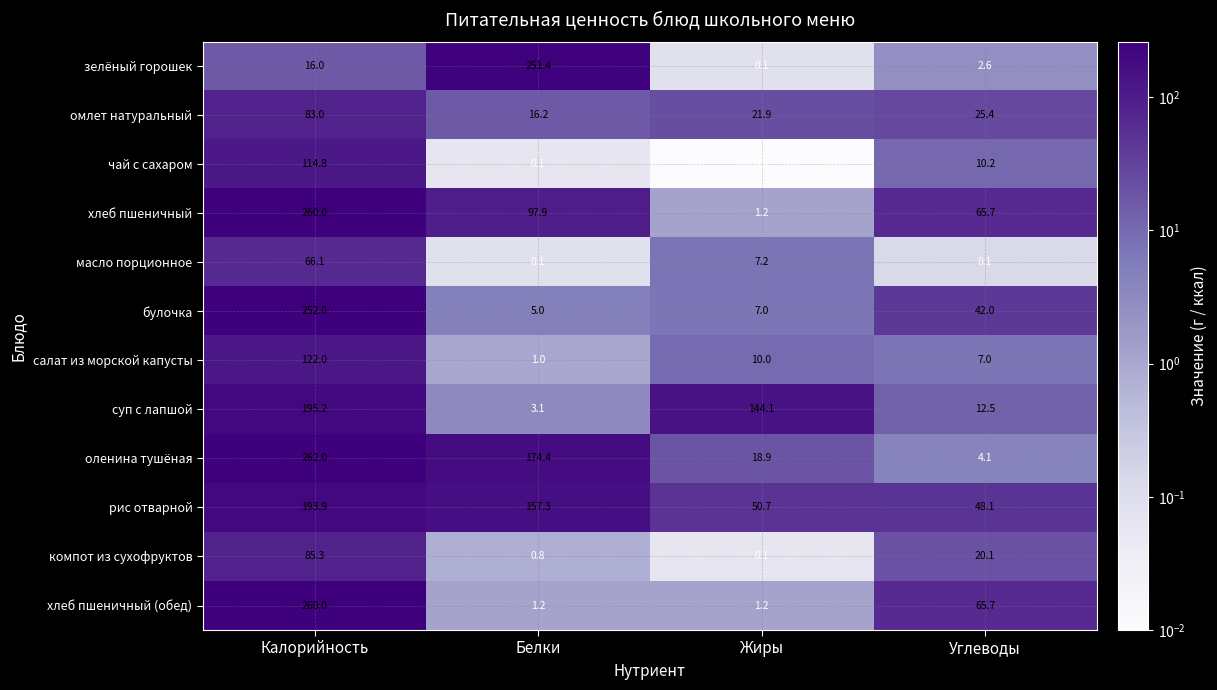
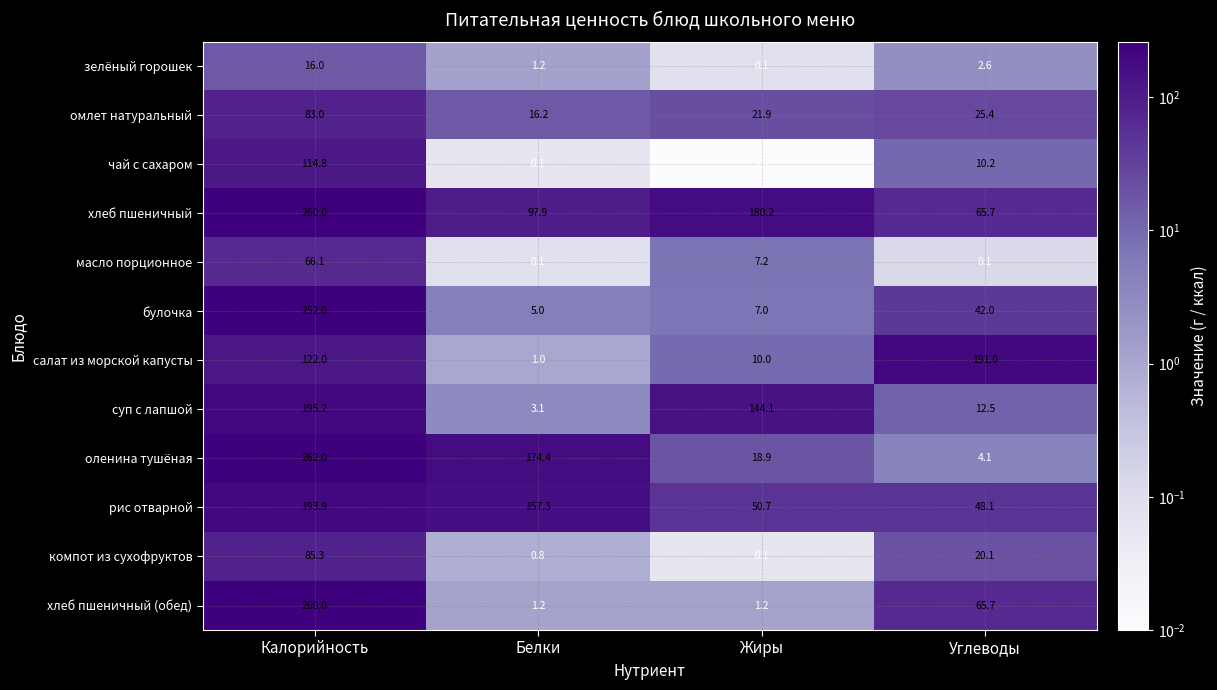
зелёный горошек, Белки: 251.4 -> 1.2
хлеб пшеничный, Жиры: 1.2 -> 180.2
салат из морской капусты, Углеводы: 7.0 -> 191.0
